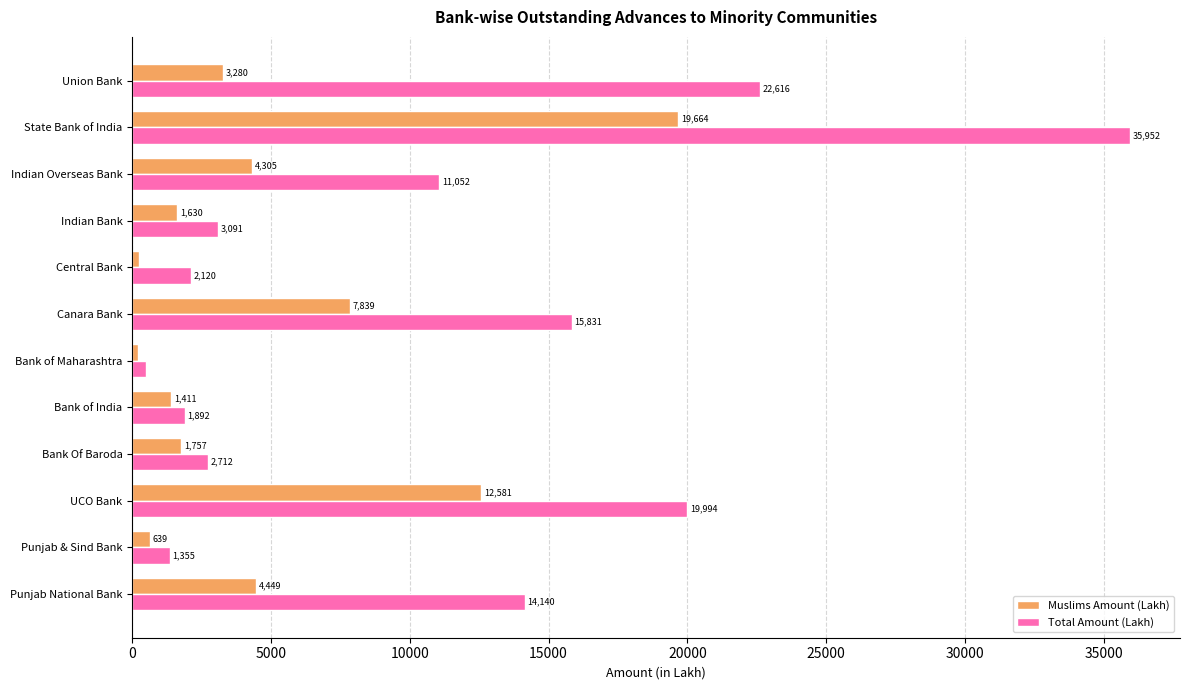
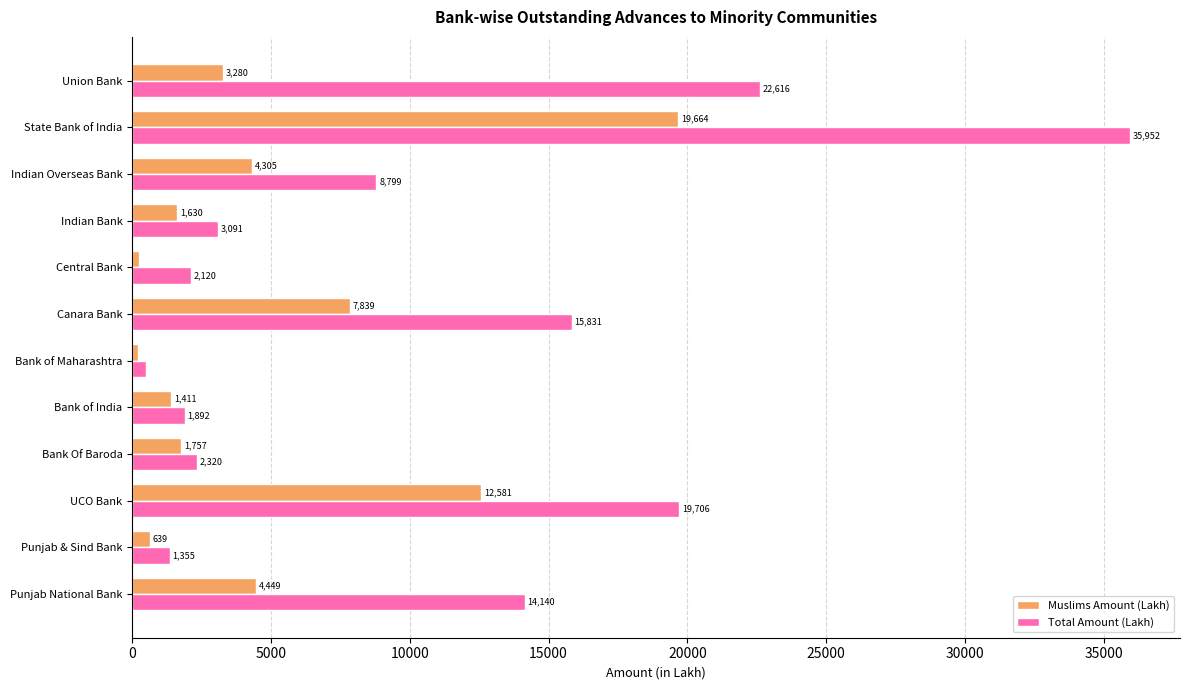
Total Amount (Lakh), Indian Overseas Bank: 11,052 -> 8,799
Total Amount (Lakh), Bank Of Baroda: 2,712 -> 2,320
Total Amount (Lakh), UCO Bank: 19,994 -> 19,706
